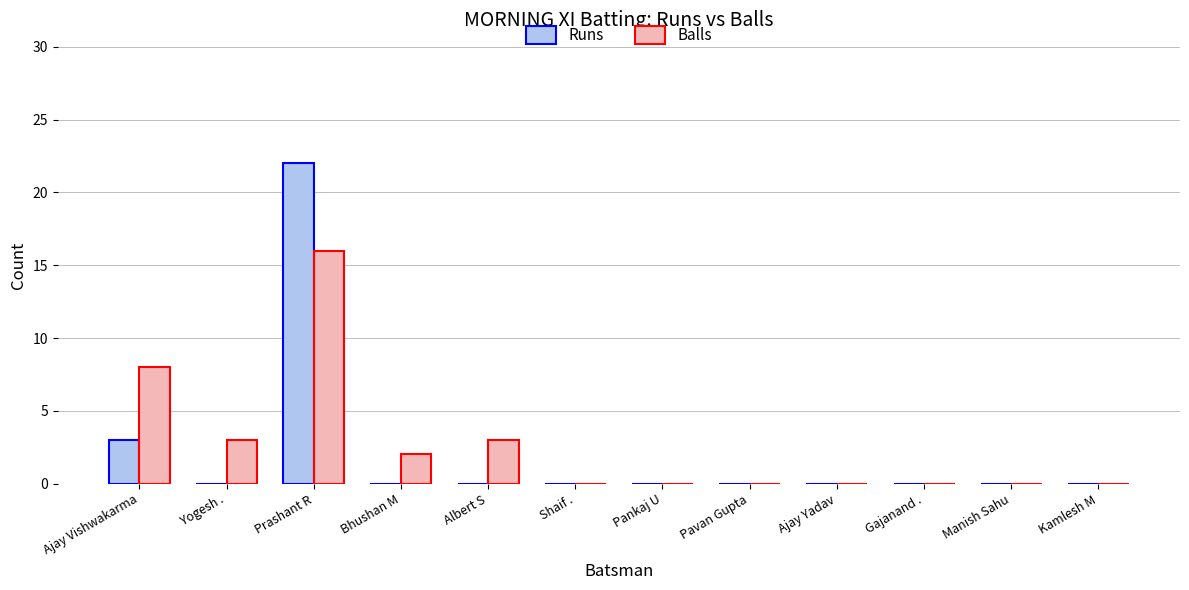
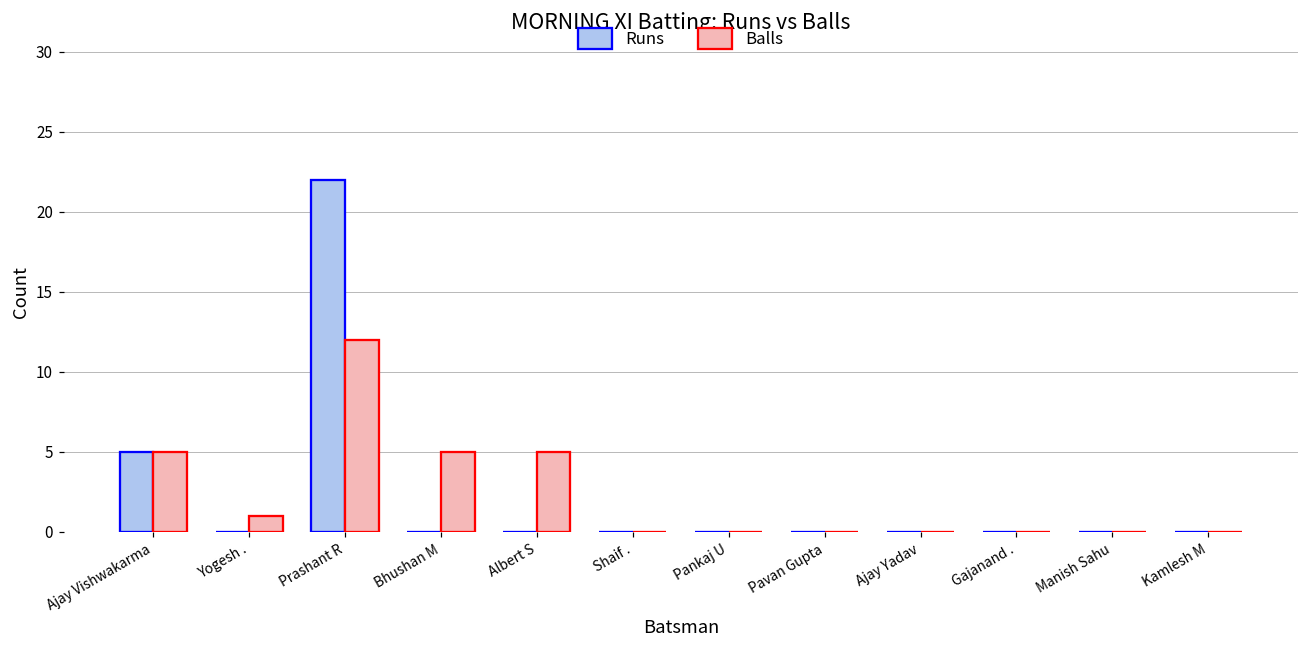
Runs, Ajay Vishwakarma: 3 -> 5
Balls, Ajay Vishwakarma: 8 -> 5
Balls, Yogesh .: 3 -> 1
Balls, Prashant R: 16 -> 12
Balls, Bhushan M: 2 -> 5
Balls, Albert S: 3 -> 5
